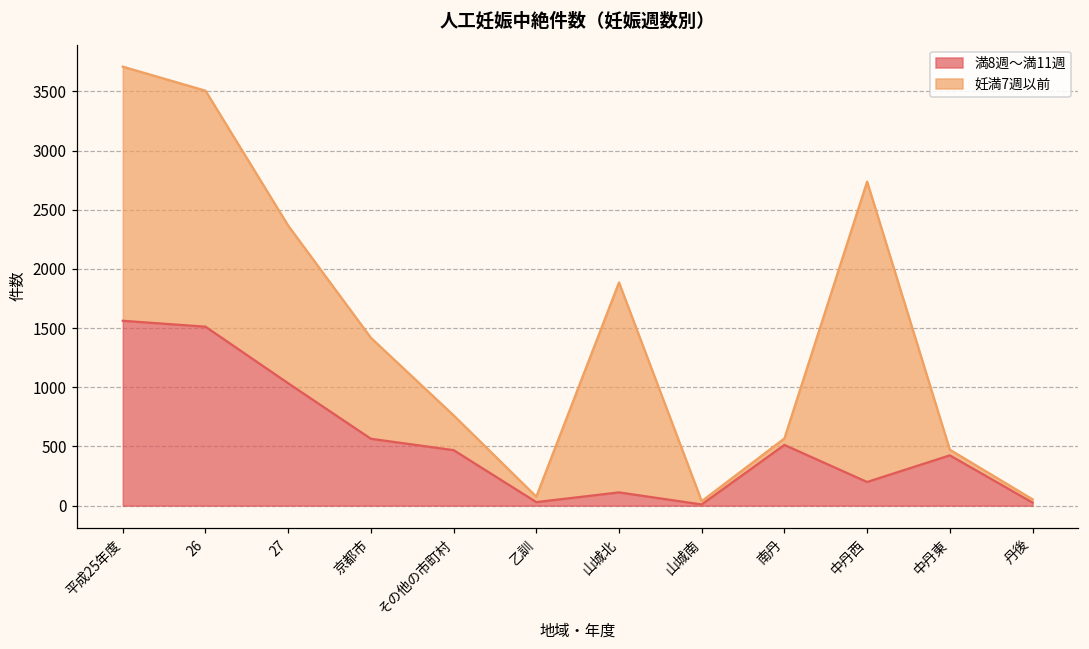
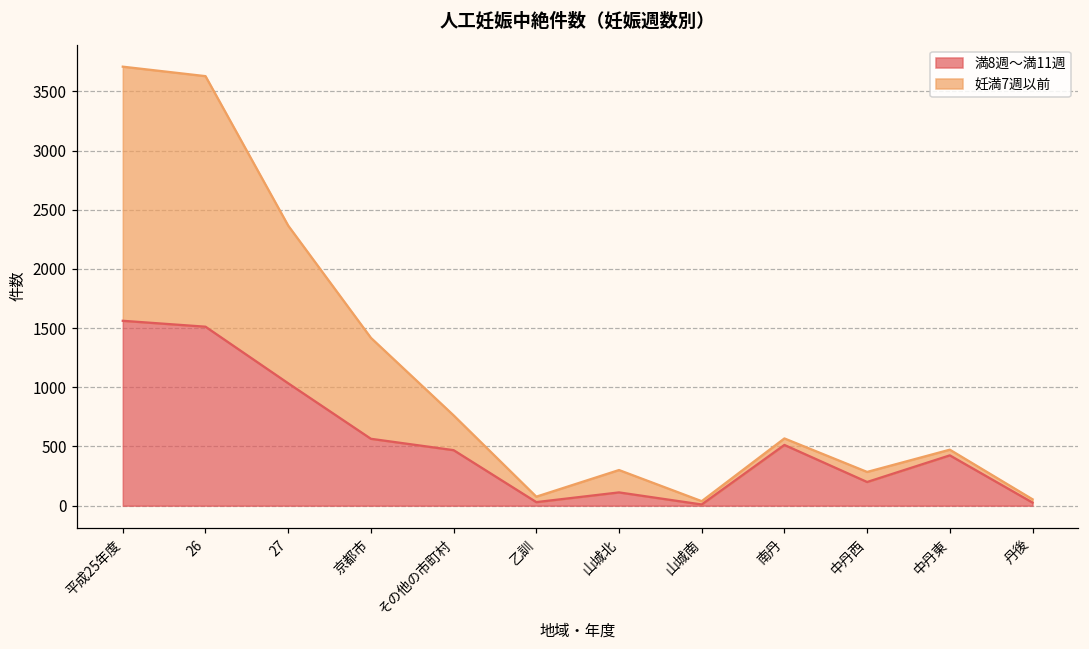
妊満7週以前, 26: 1990 -> 2120
妊満7週以前, 山城北: 1770 -> 190
妊満7週以前, 中丹西: 2540 -> 90
